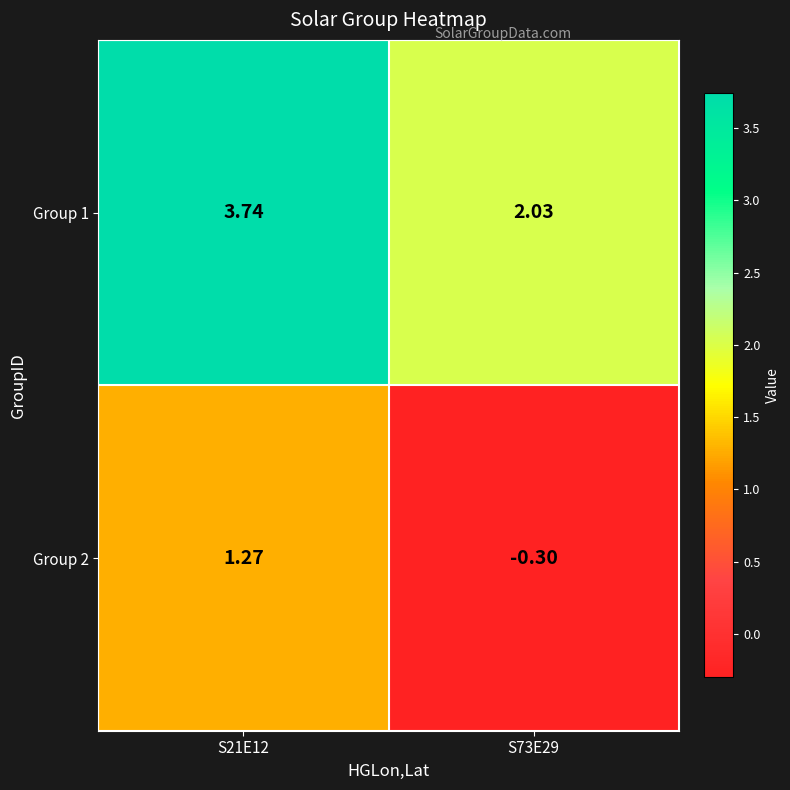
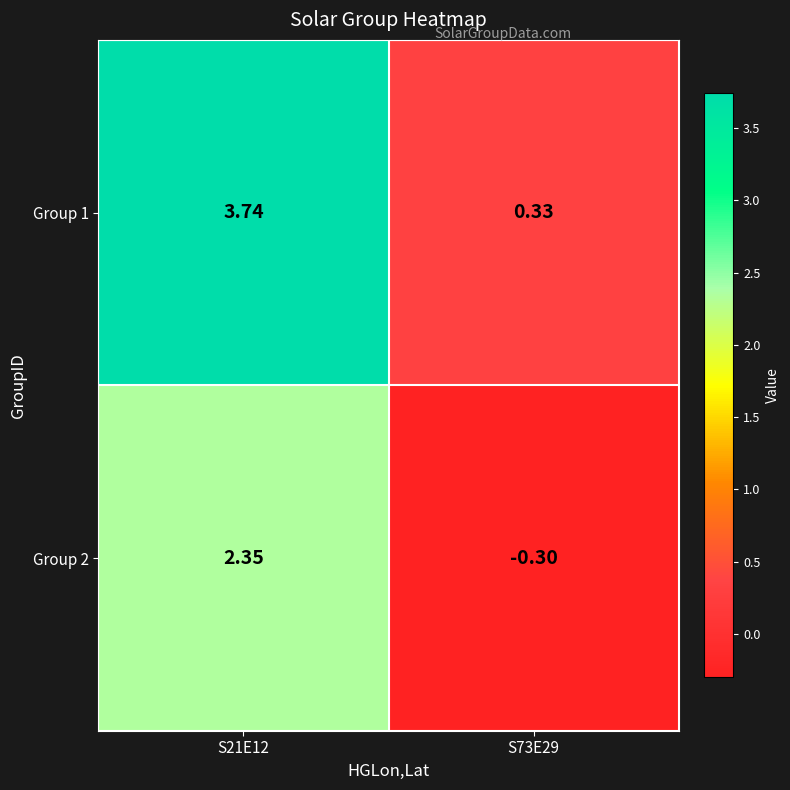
Group 1, S73E29: 2.03 -> 0.33
Group 2, S21E12: 1.27 -> 2.35
